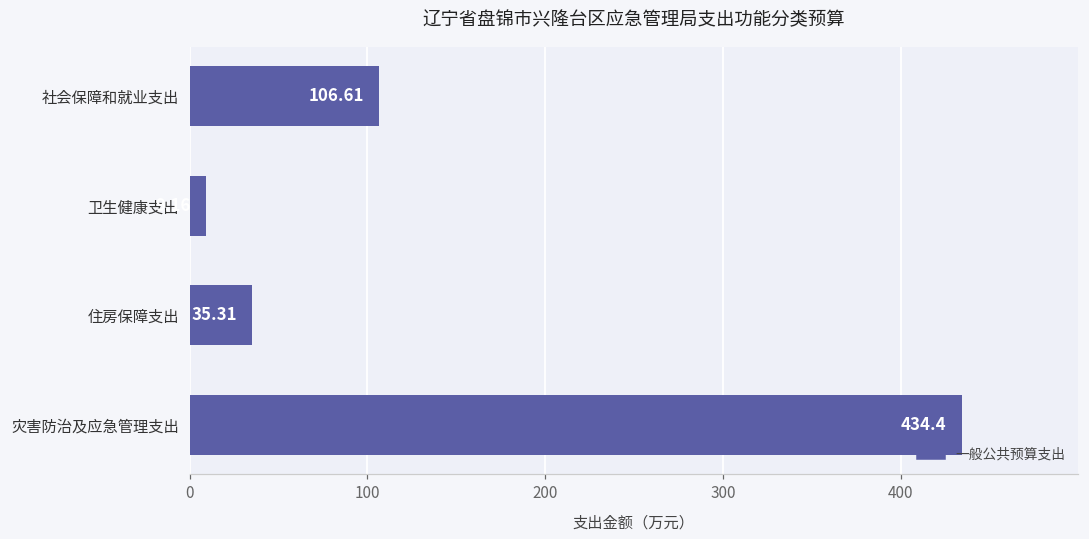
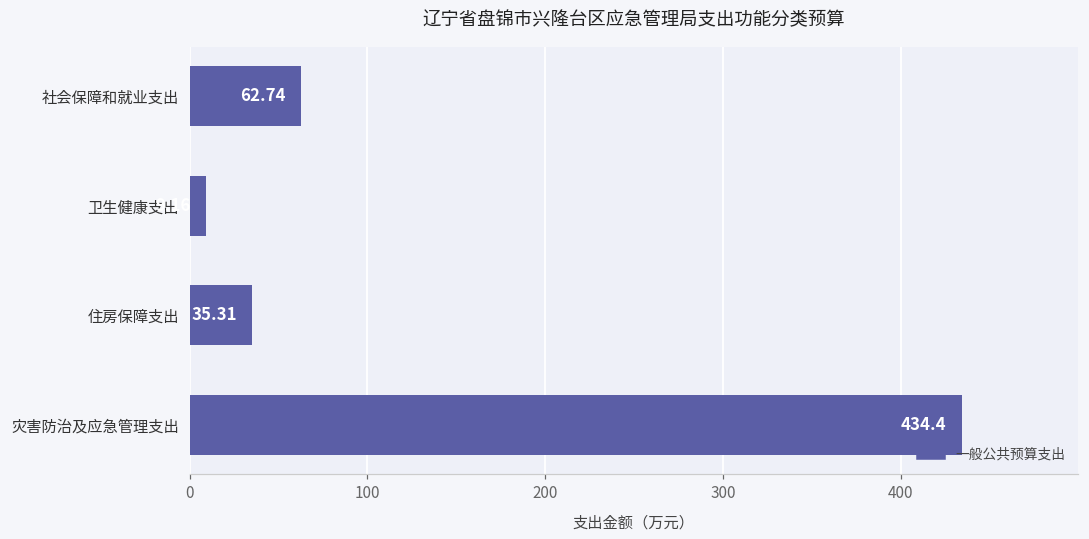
社会保障和就业支出: 106.61 -> 62.74
